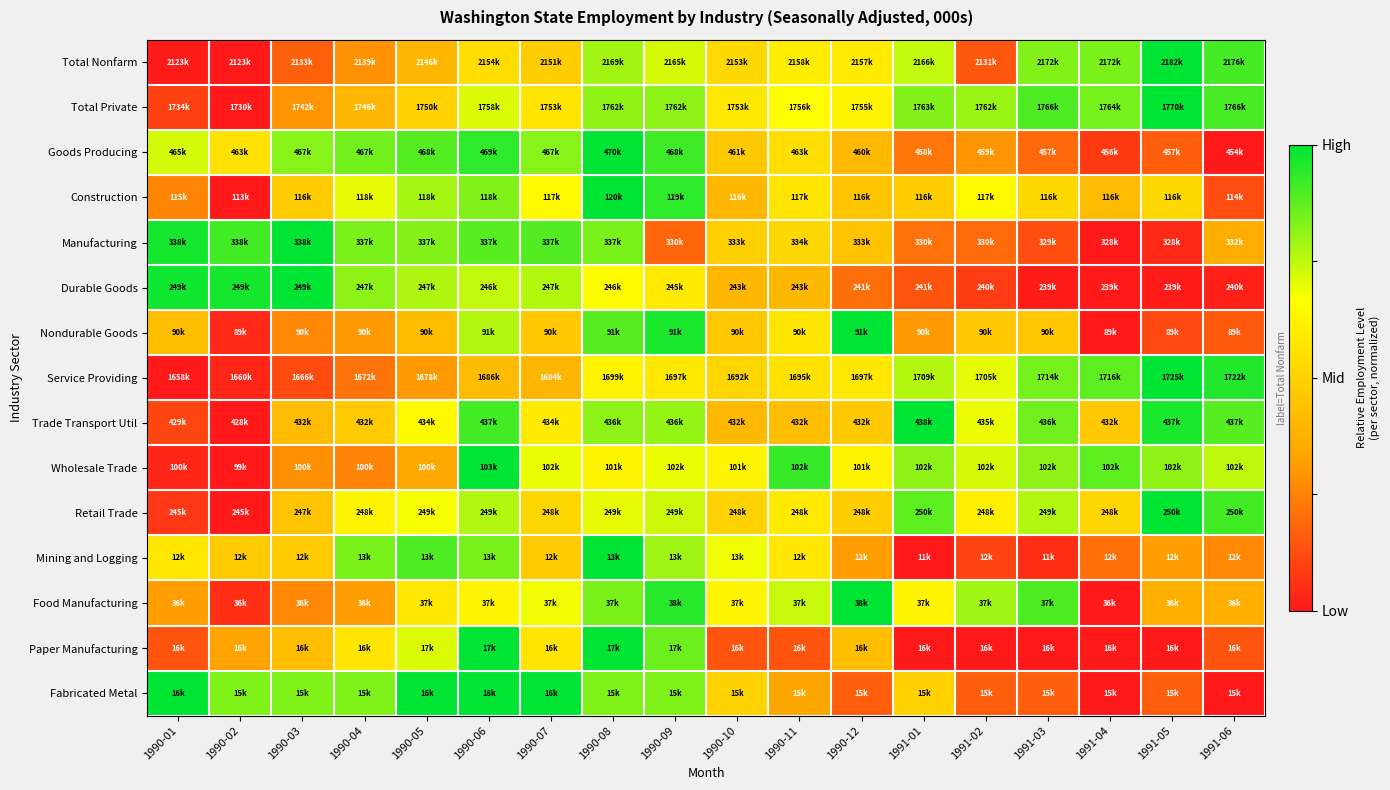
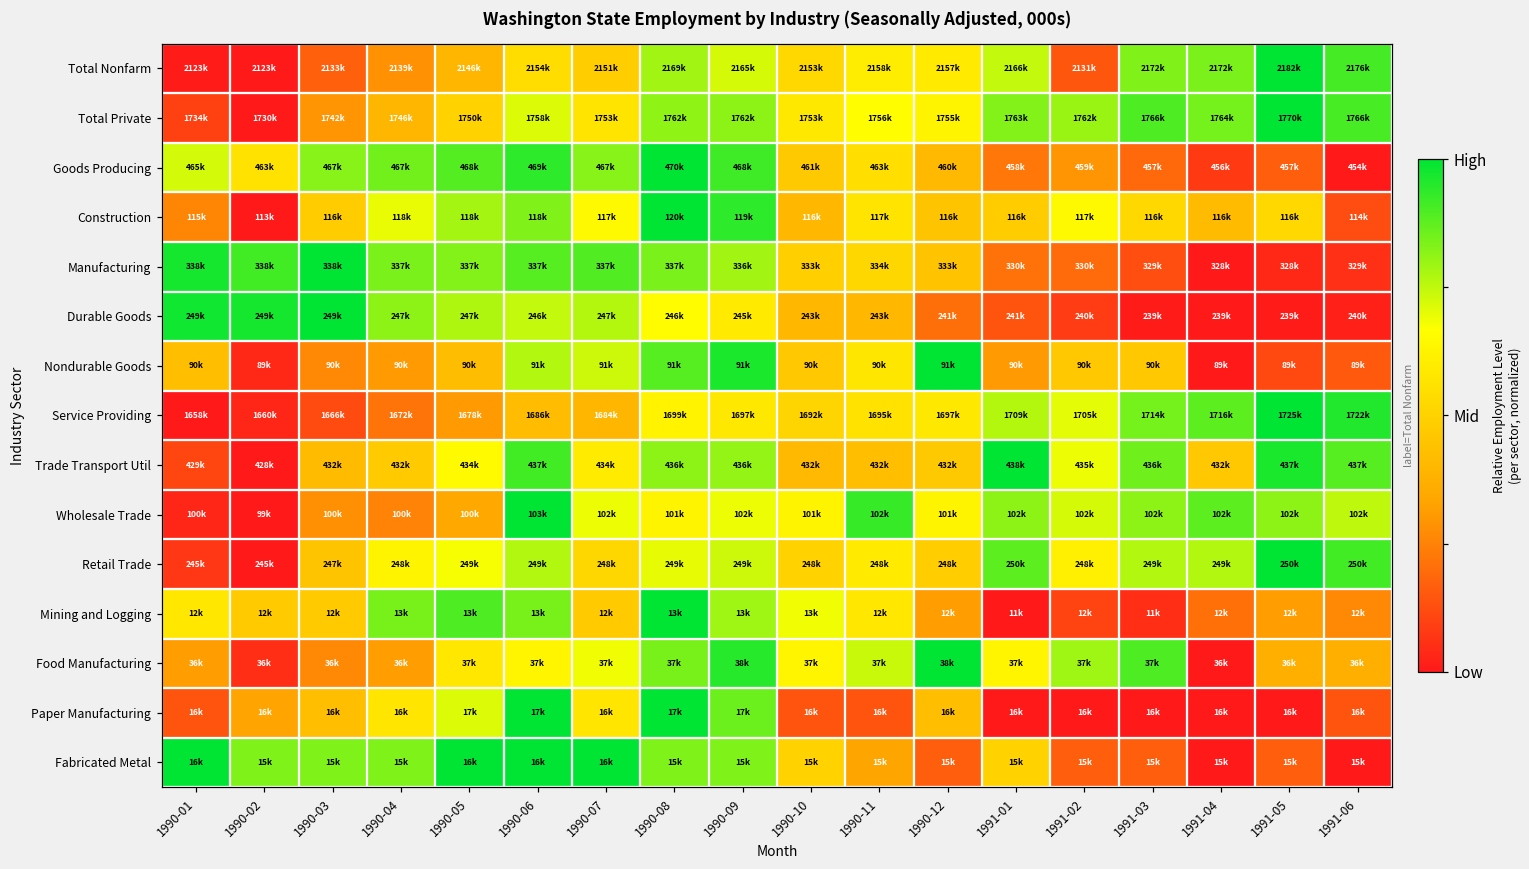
Manufacturing, 1990-09: 330k -> 336k
Manufacturing, 1991-06: 332k -> 329k
Nondurable Goods, 1990-07: 90k -> 91k
Retail Trade, 1991-04: 248k -> 249k
